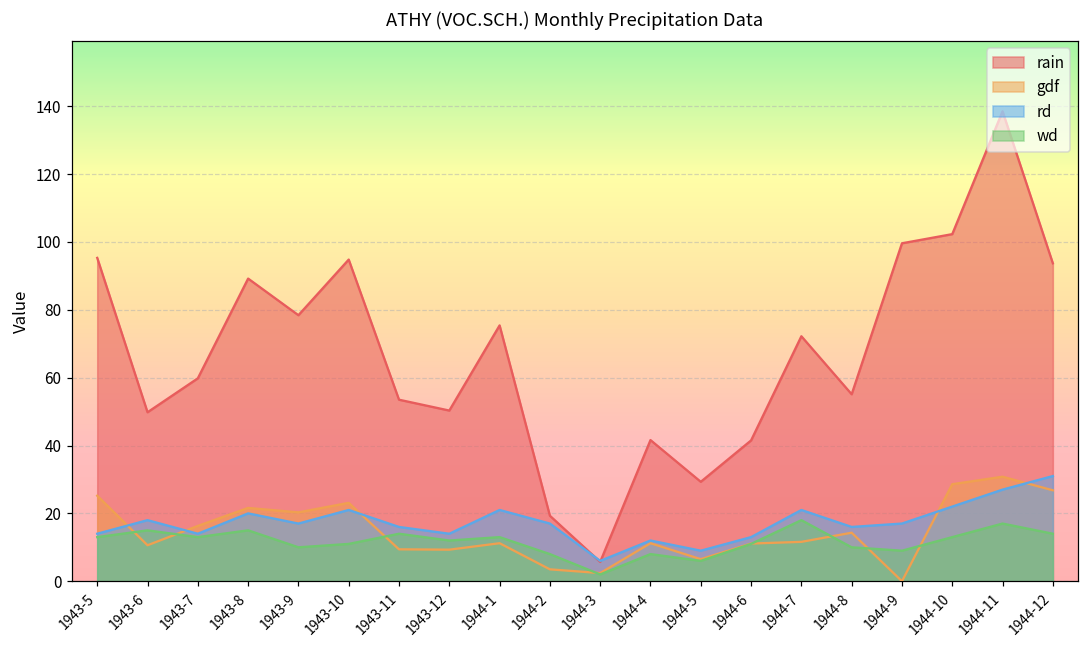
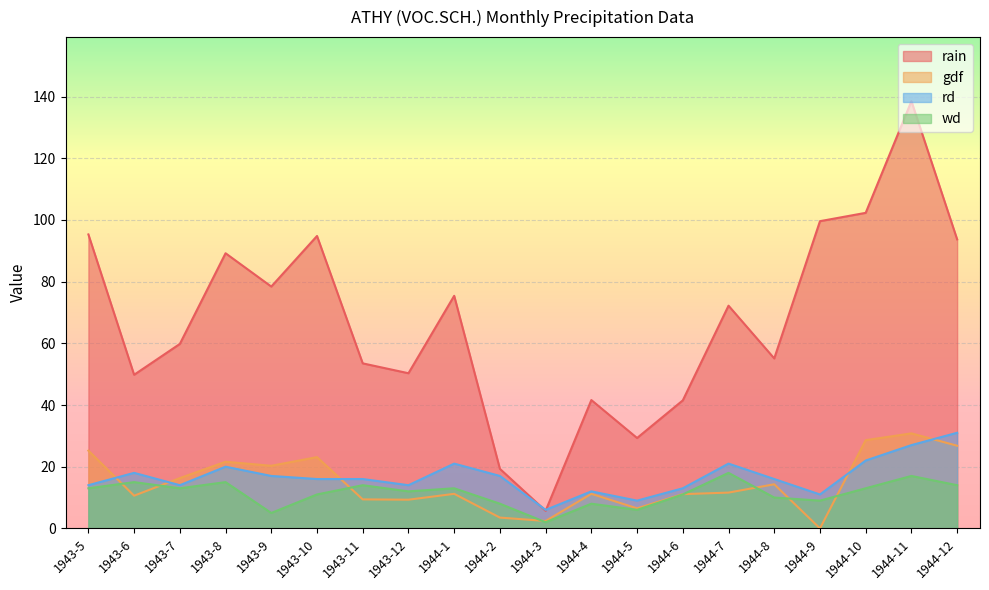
wd, 1943-9: 10 -> 5
rd, 1943-10: 21 -> 16
rd, 1944-9: 17 -> 11
